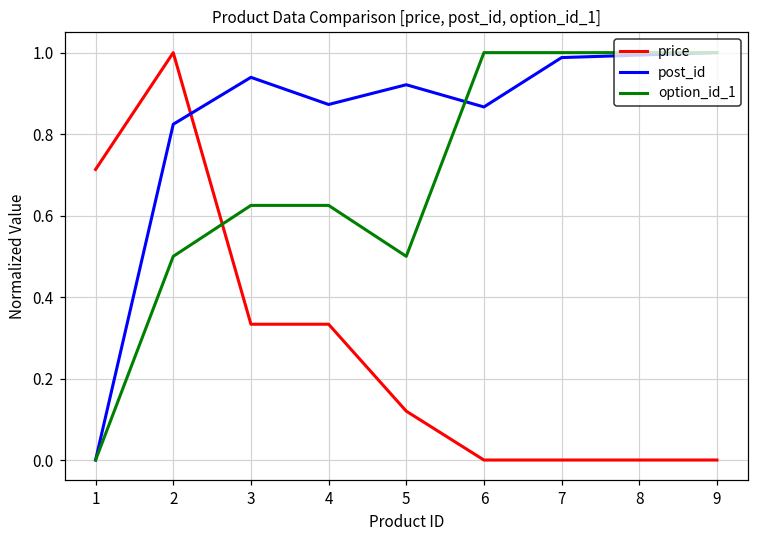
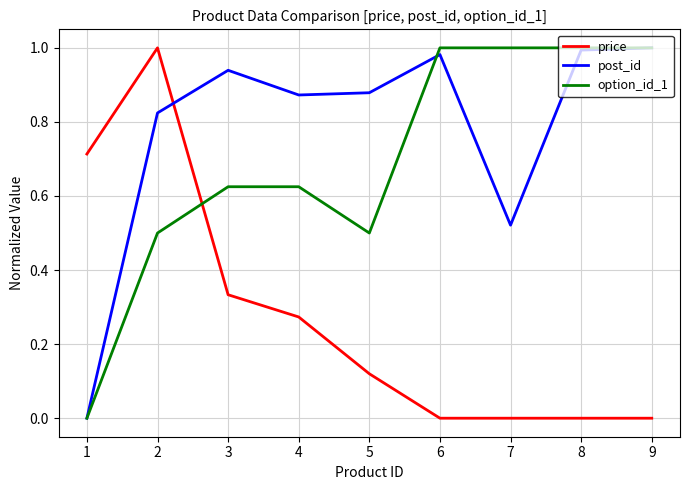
price, 4: 0.33 -> 0.27
post_id, 5: 0.92 -> 0.88
post_id, 6: 0.87 -> 0.98
post_id, 7: 0.99 -> 0.52
